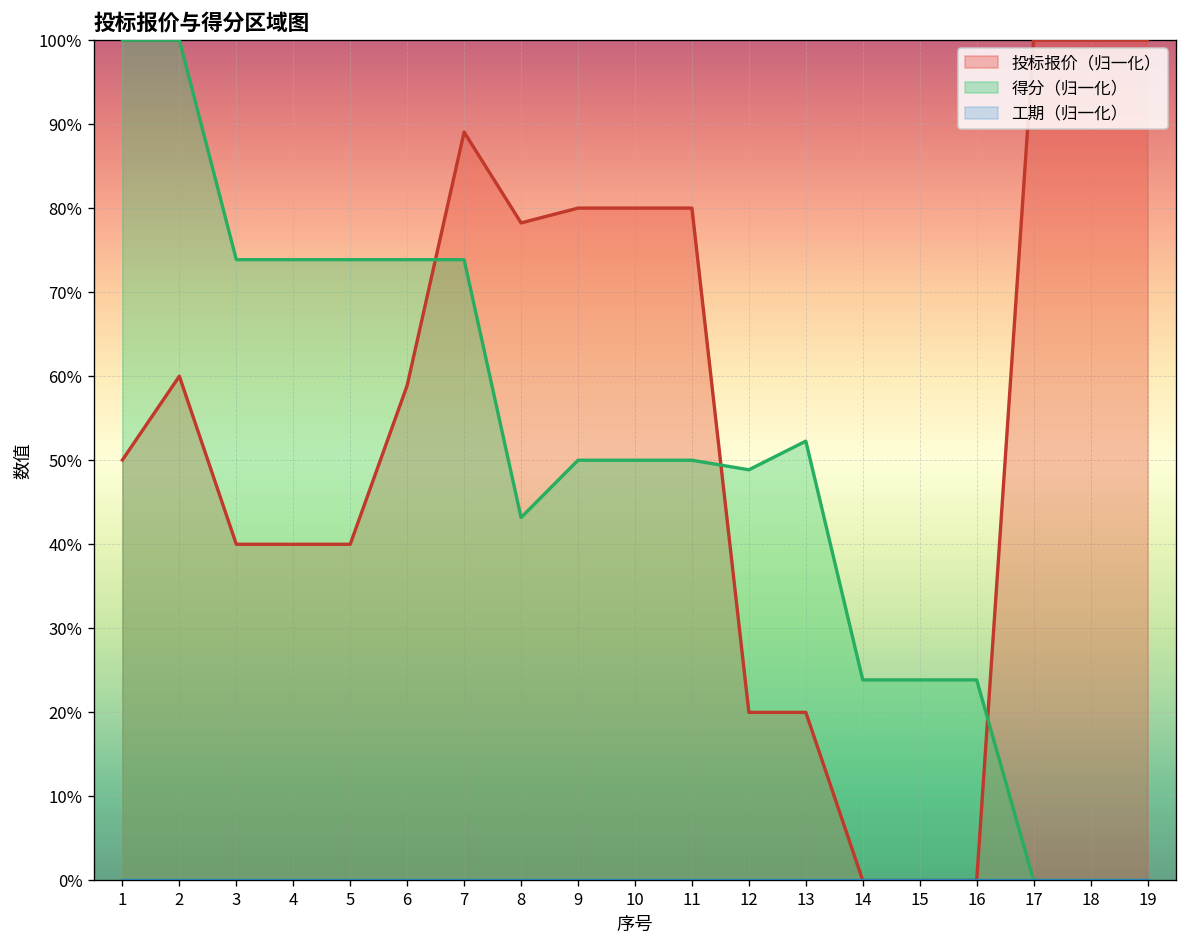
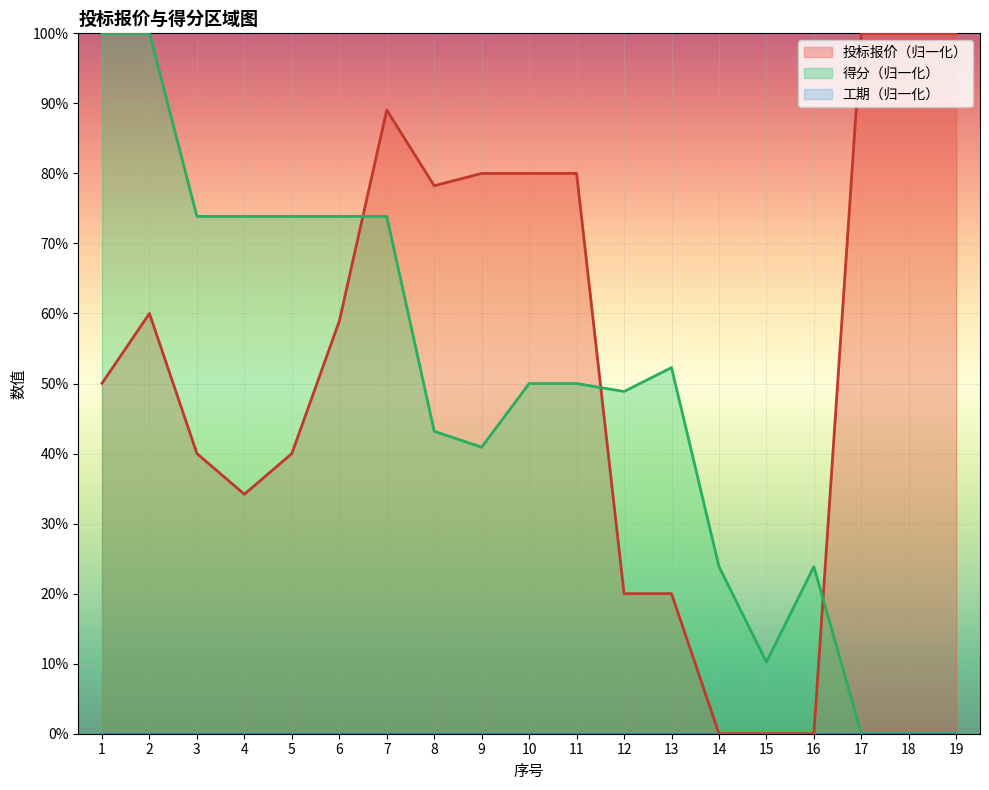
投标报价（归一化）, 4: 40% -> 34%
得分（归一化）, 9: 50% -> 41%
得分（归一化）, 15: 24% -> 10%
